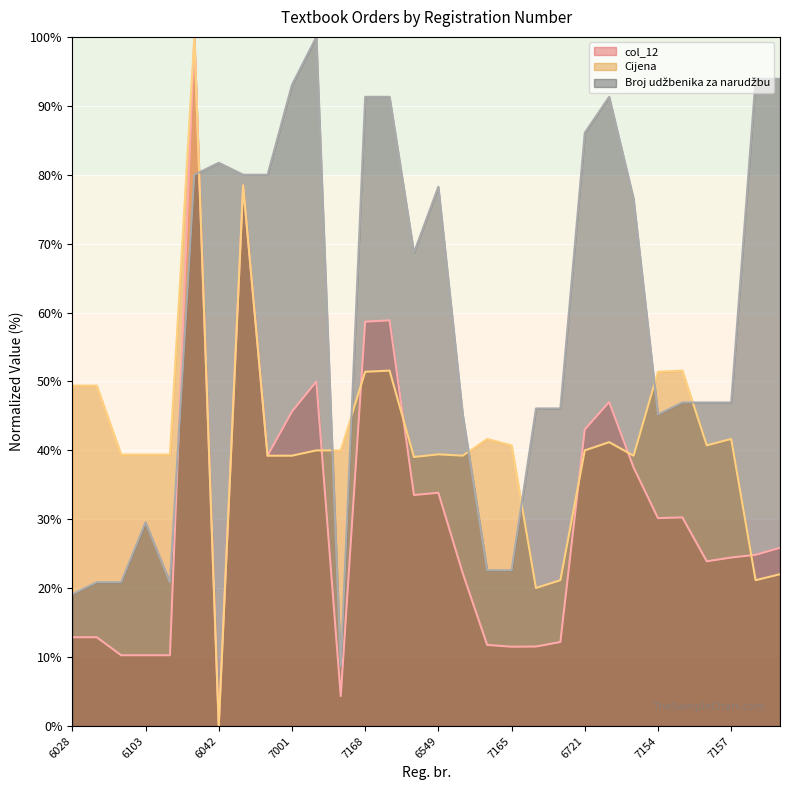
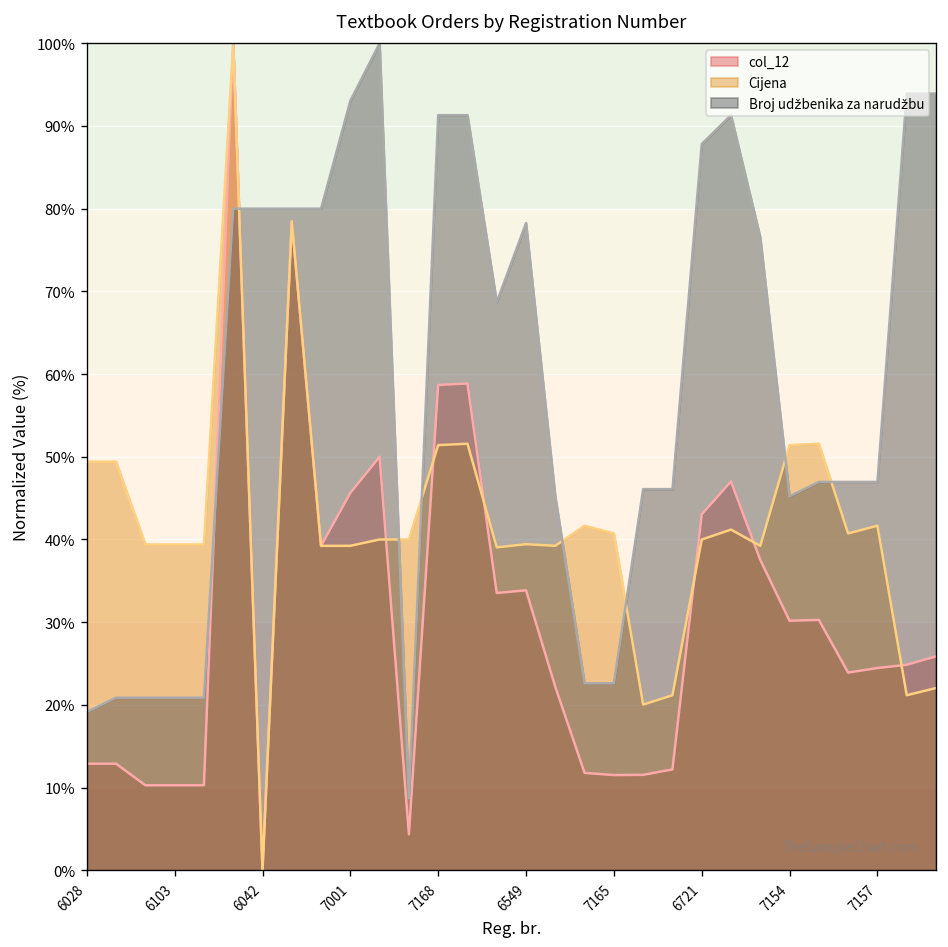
Broj udžbenika za narudžbu, 6103: 30% -> 21%
Broj udžbenika za narudžbu, 6042: 82% -> 80%
Broj udžbenika za narudžbu, 6721: 86% -> 88%
